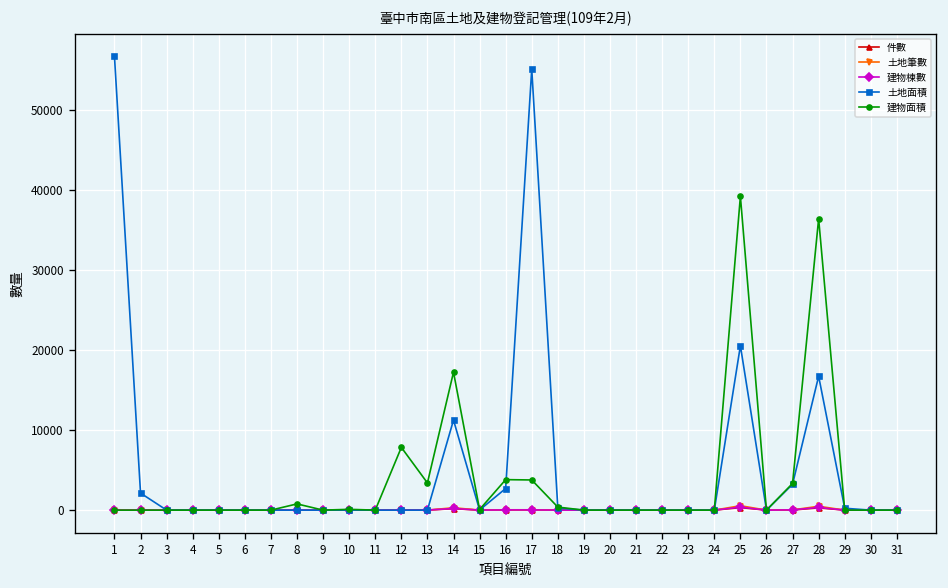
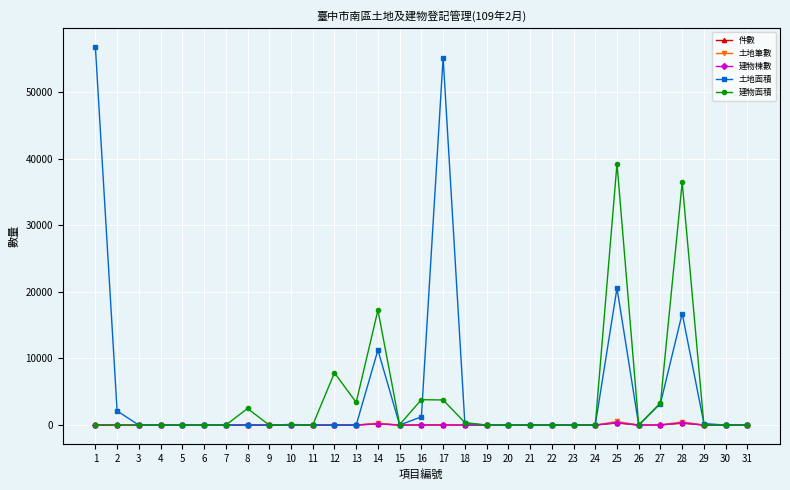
建物面積, 8: 1000 -> 2000
土地面積, 16: 3000 -> 1000
